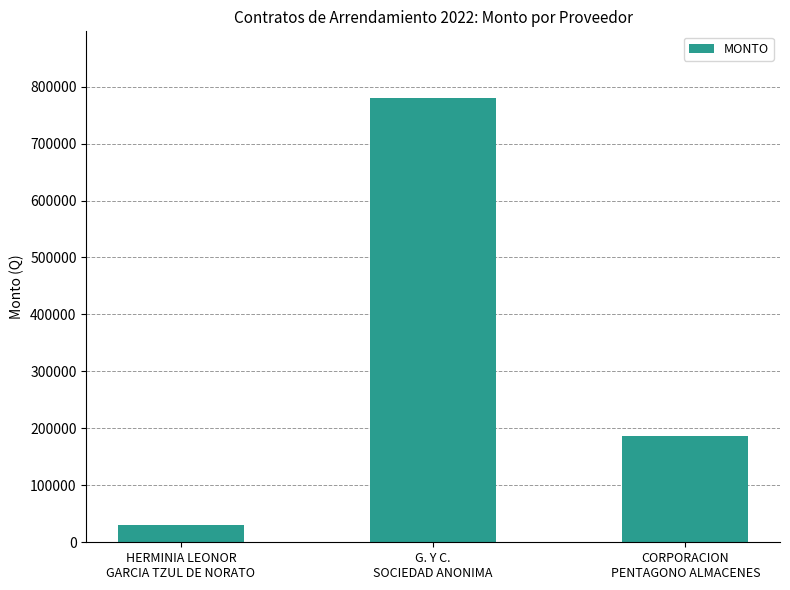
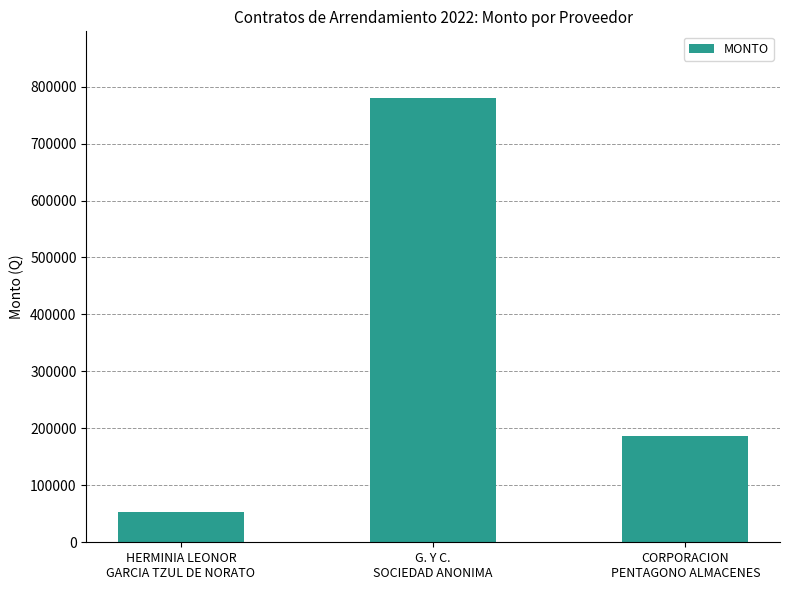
HERMINIA LEONOR GARCIA TZUL DE NORATO: 30000 -> 50000
